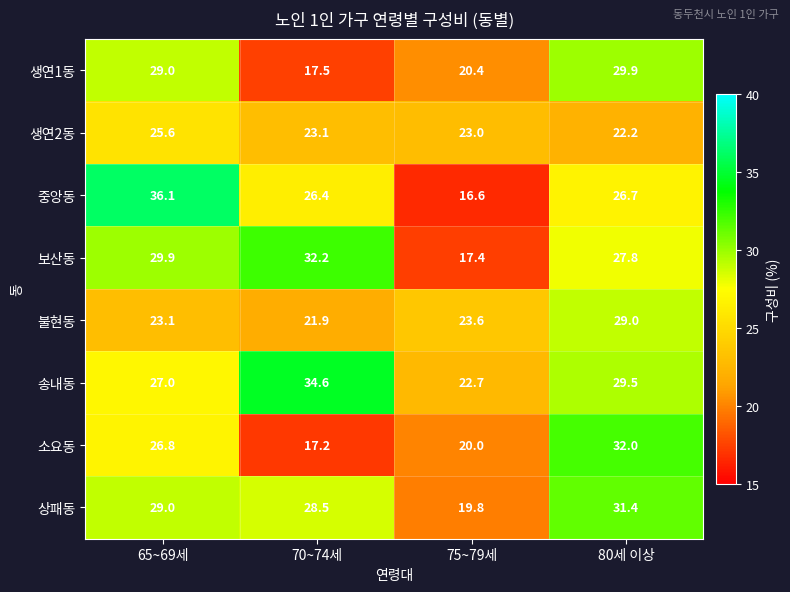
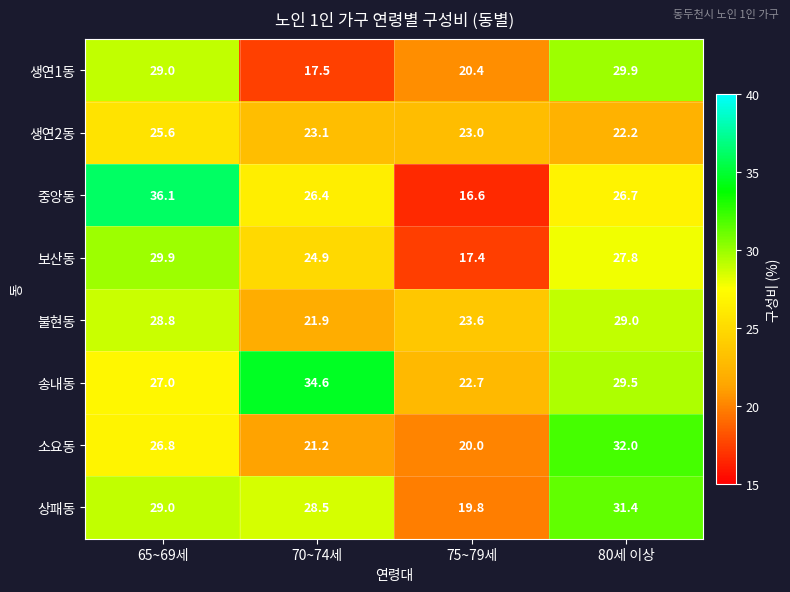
보산동, 70~74세: 32.2 -> 24.9
불현동, 65~69세: 23.1 -> 28.8
소요동, 70~74세: 17.2 -> 21.2
